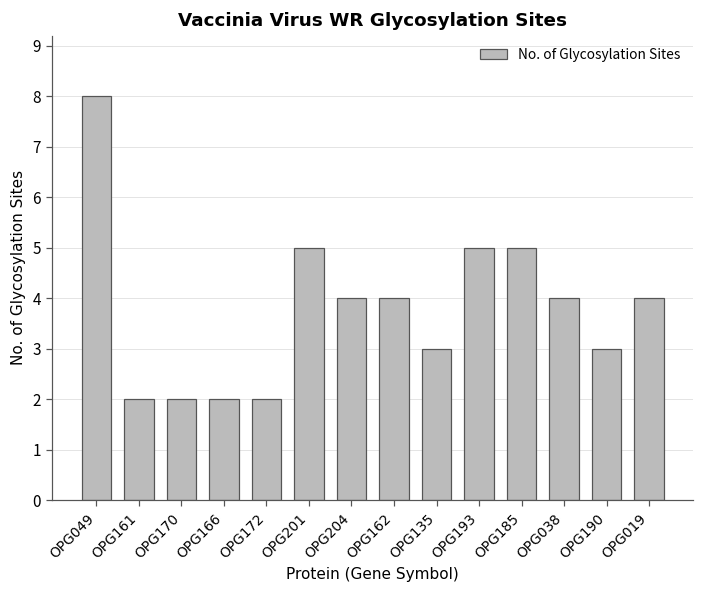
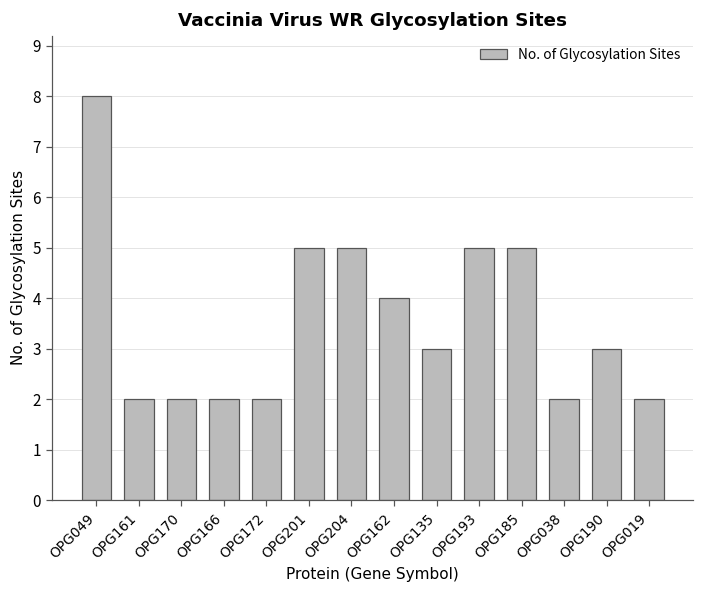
OPG204: 4 -> 5
OPG038: 4 -> 2
OPG019: 4 -> 2
